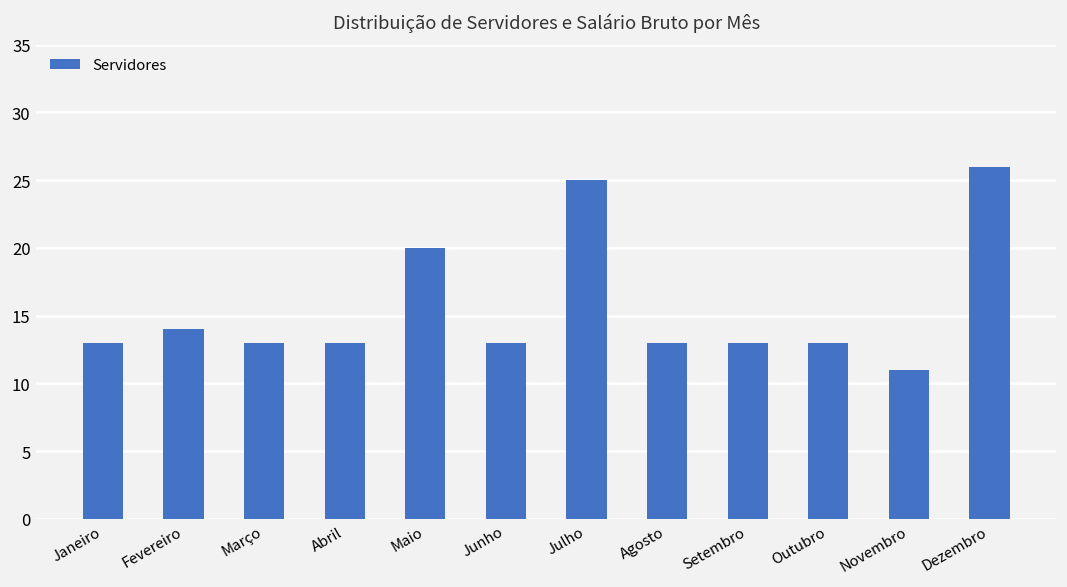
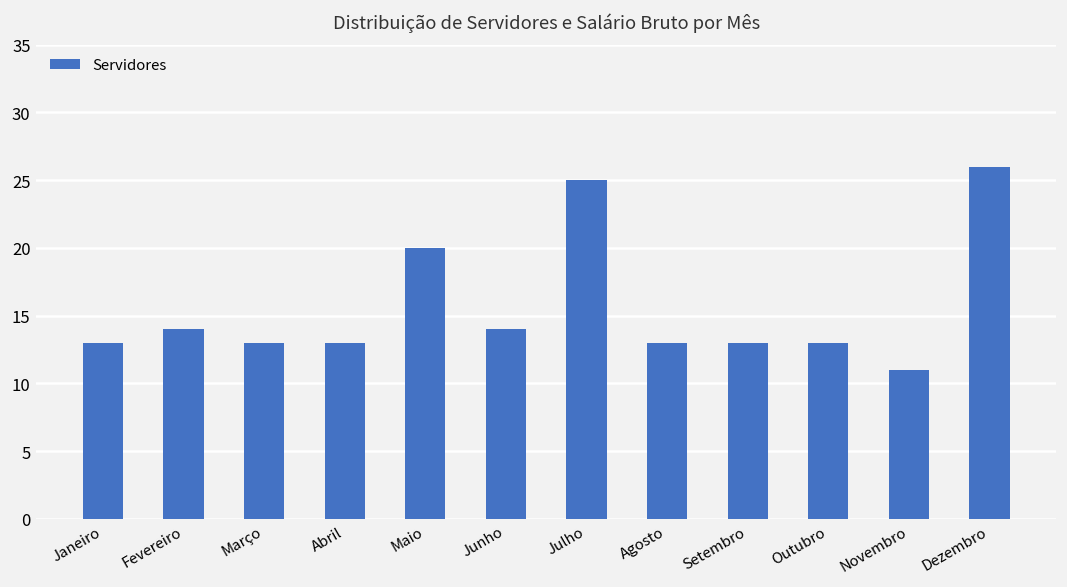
Junho: 13 -> 14
